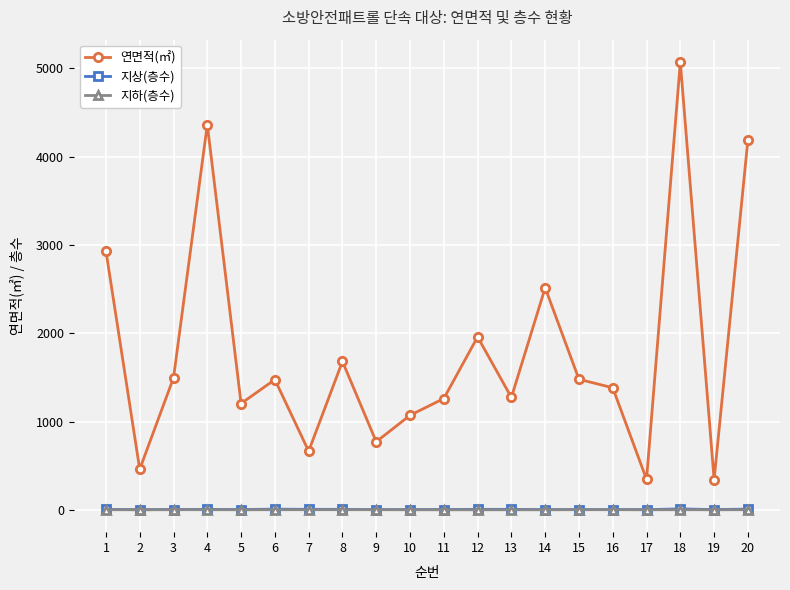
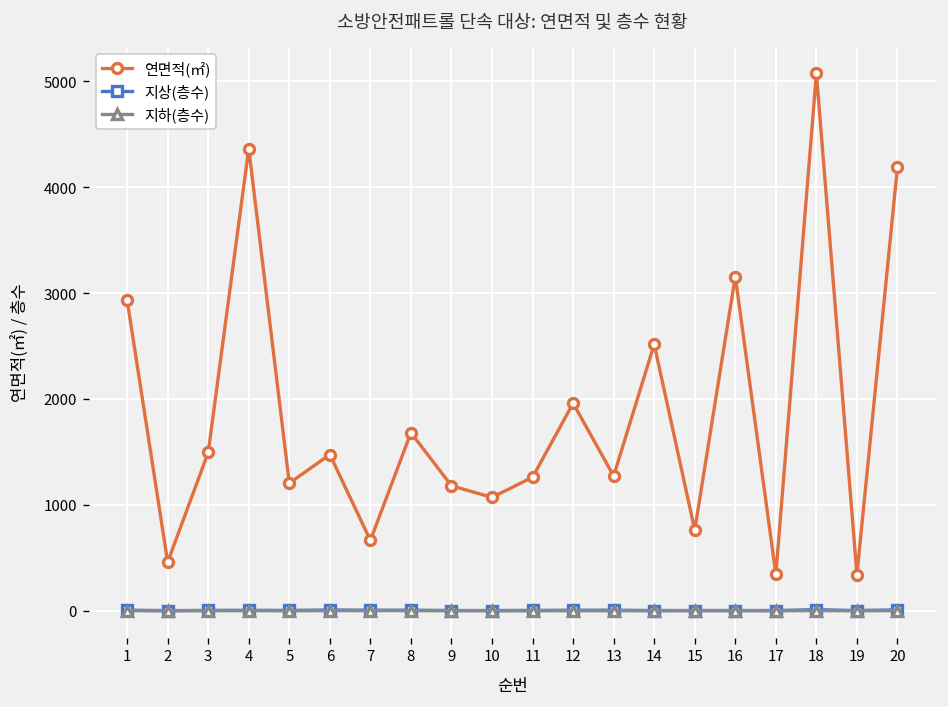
연면적(㎡), 9: 800 -> 1200
연면적(㎡), 15: 1500 -> 800
연면적(㎡), 16: 1400 -> 3200
